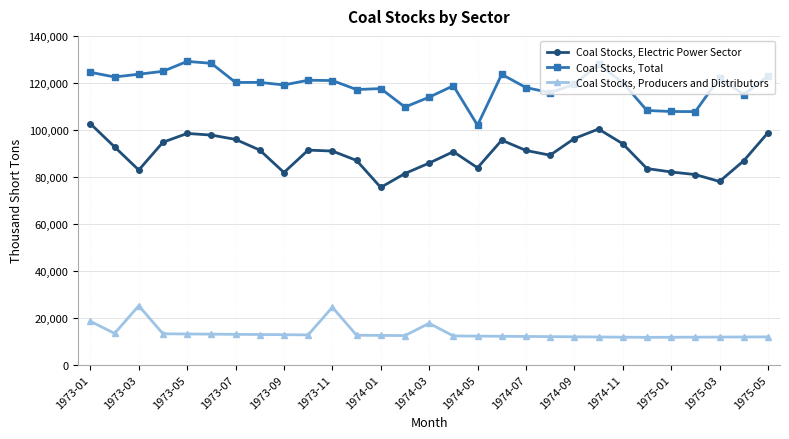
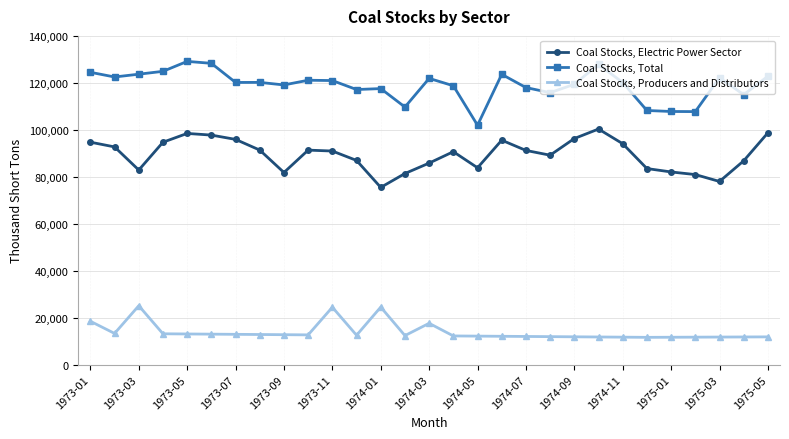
Coal Stocks, Electric Power Sector, 1973-01: 103,000 -> 95,000
Coal Stocks, Producers and Distributors, 1974-01: 12,000 -> 25,000
Coal Stocks, Total, 1974-03: 114,000 -> 122,000
